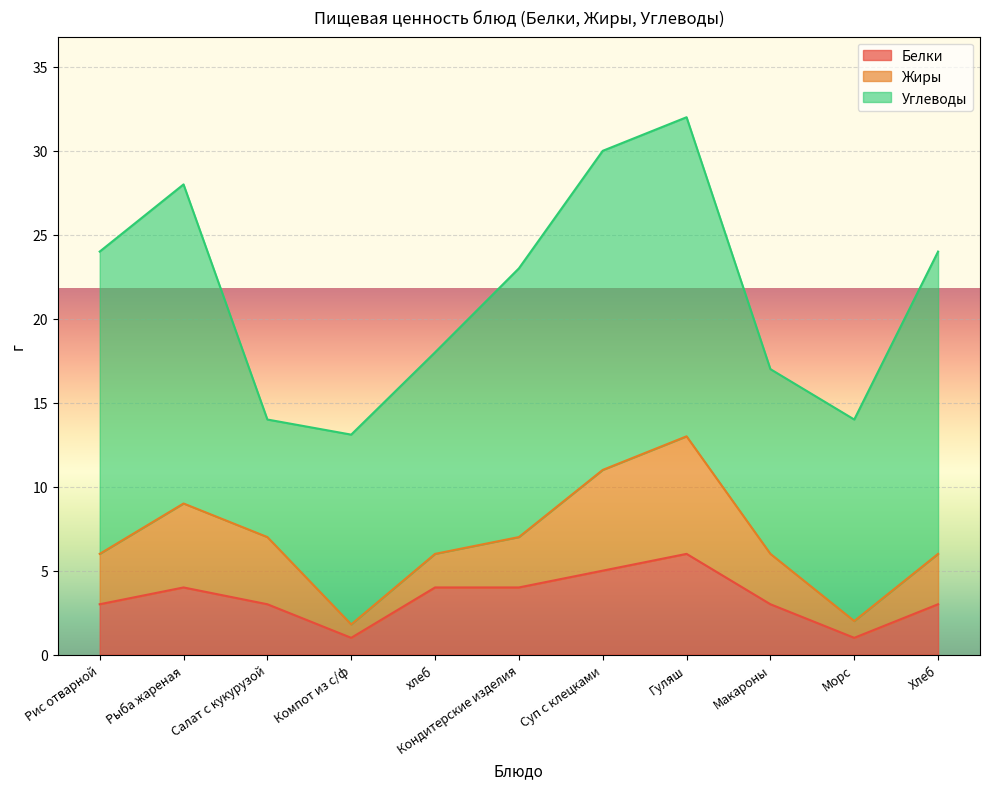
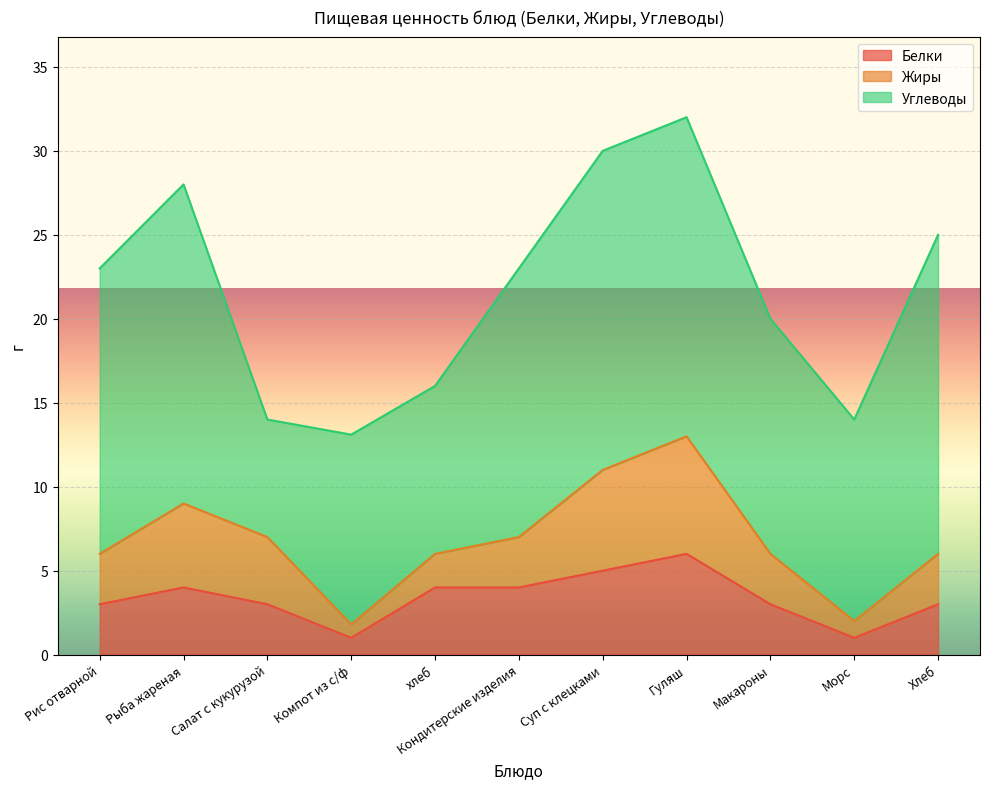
Углеводы, Рис отварной: 18 -> 17
Углеводы, хлеб: 12 -> 10
Углеводы, Макароны: 11 -> 14
Углеводы, Хлеб: 18 -> 19
